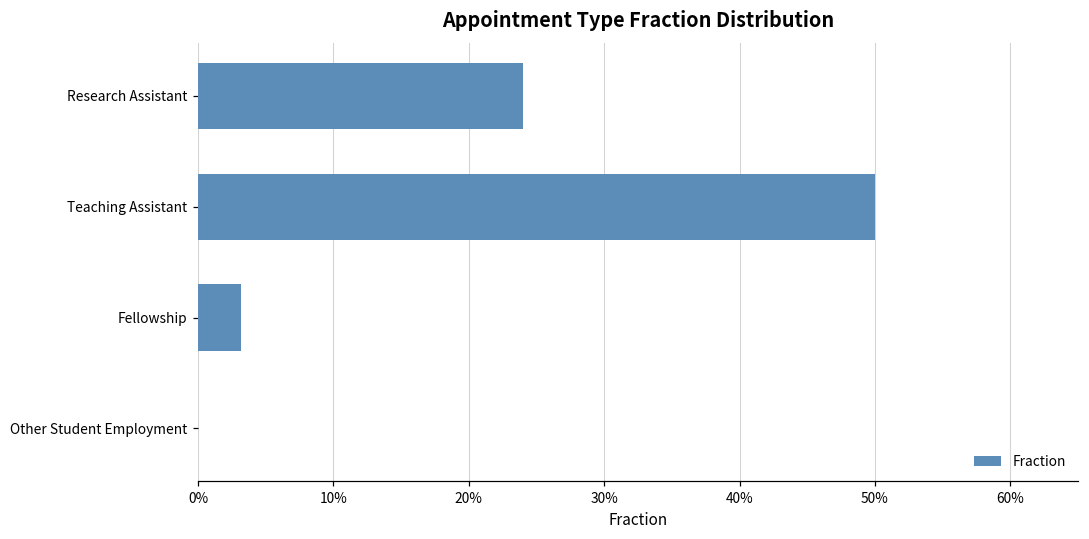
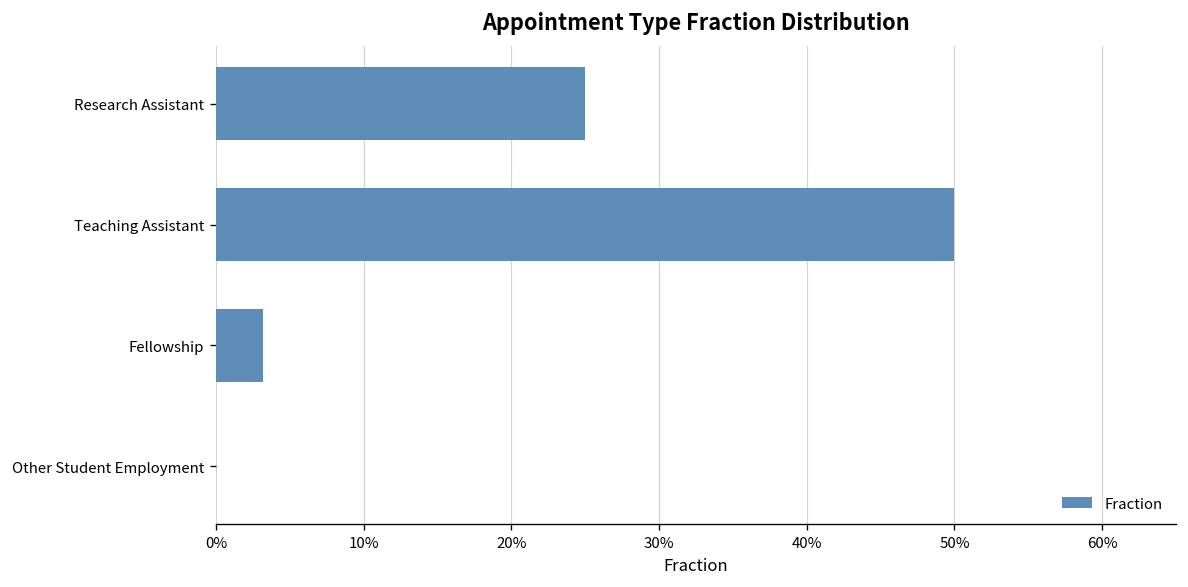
Research Assistant: 24.0% -> 25.0%
